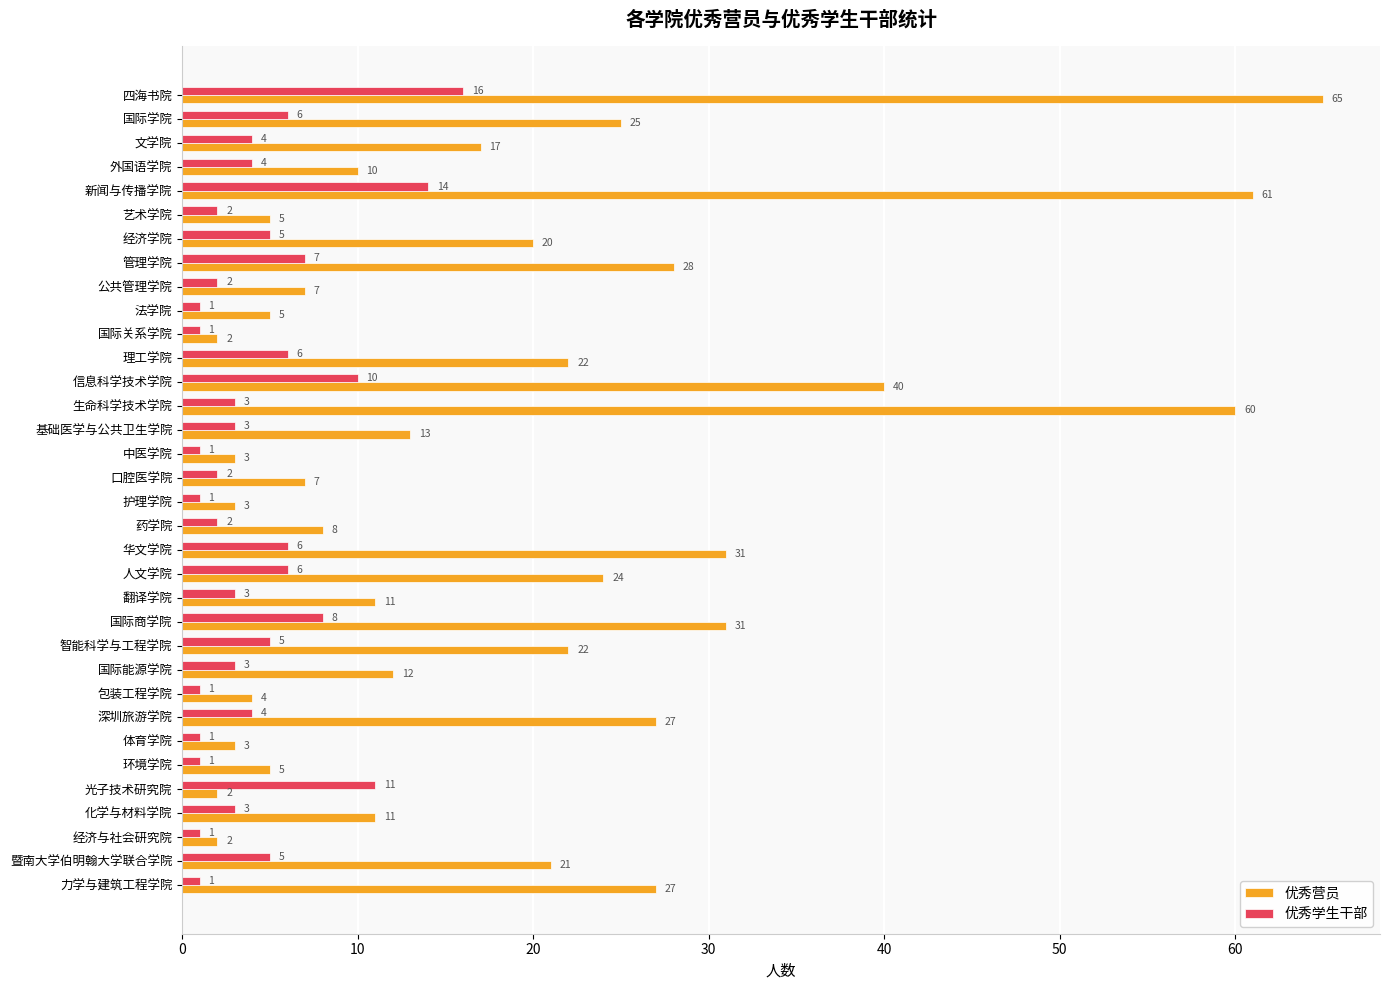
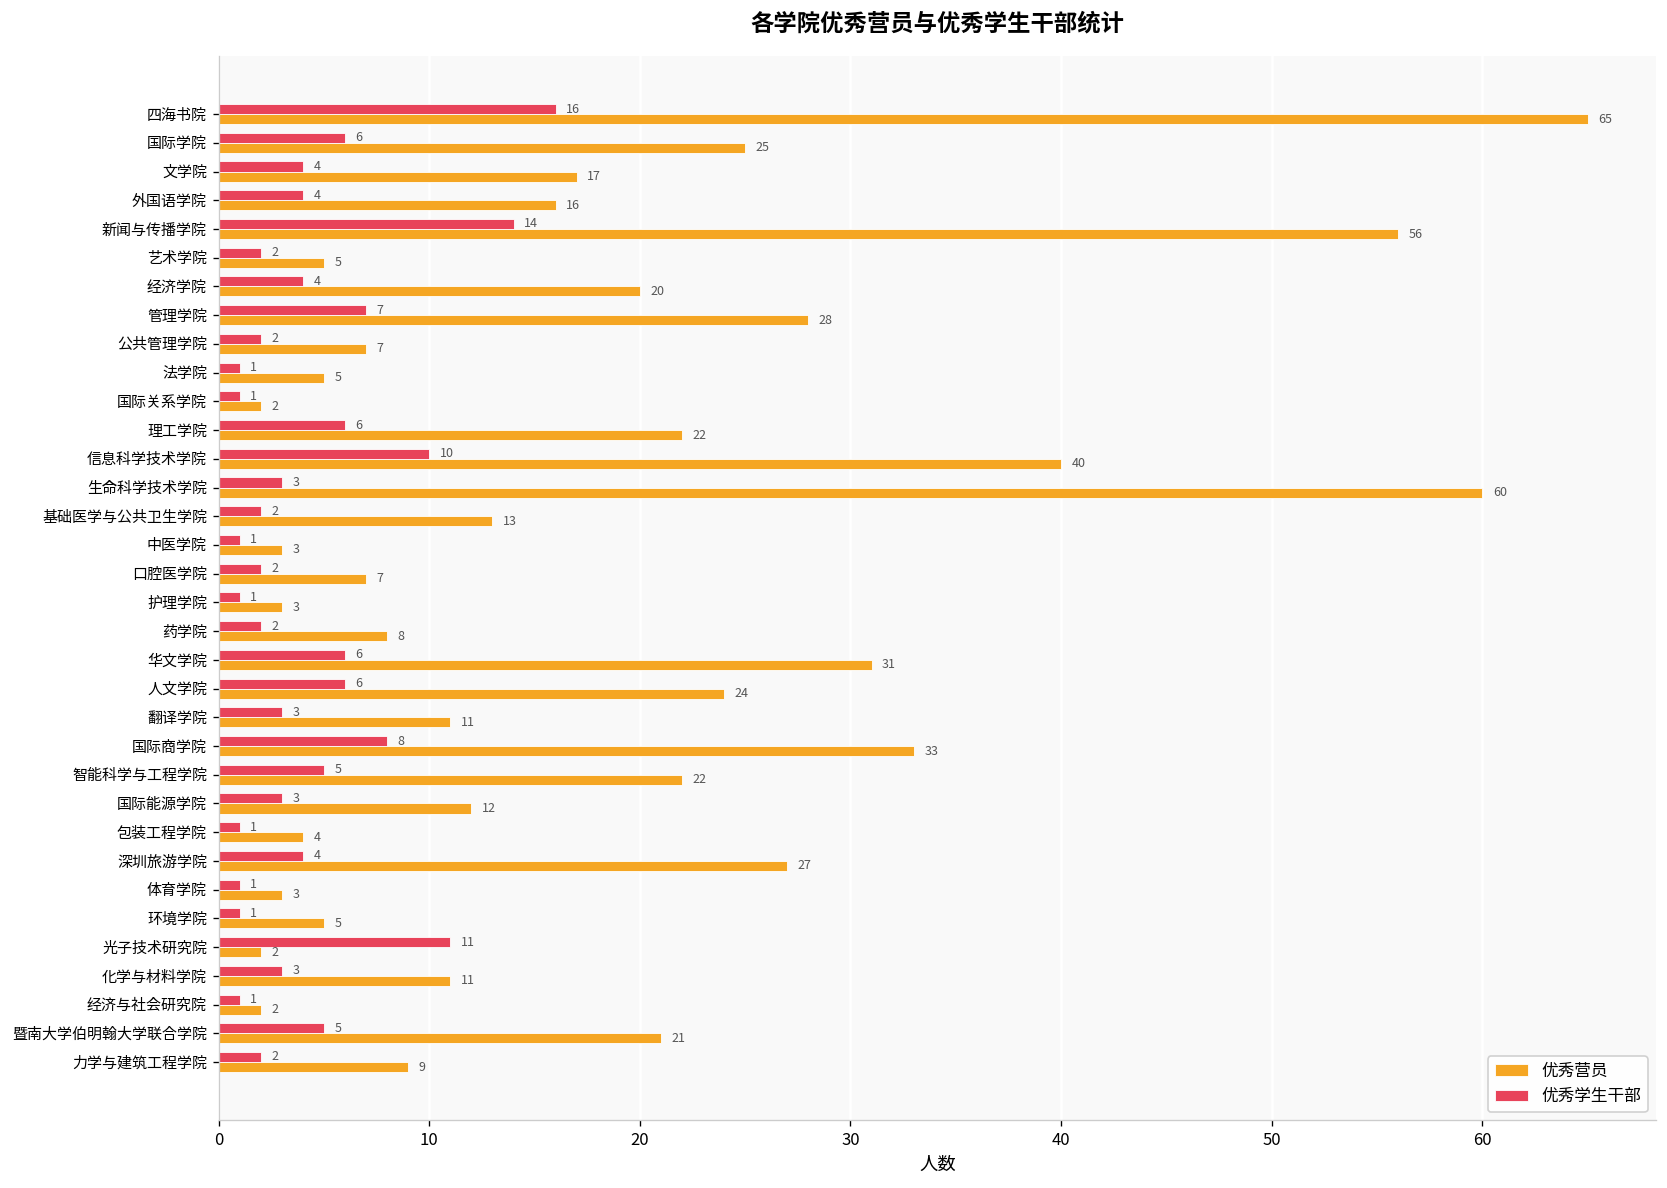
优秀营员, 外国语学院: 10 -> 16
优秀营员, 新闻与传播学院: 61 -> 56
优秀学生干部, 经济学院: 5 -> 4
优秀学生干部, 基础医学与公共卫生学院: 3 -> 2
优秀营员, 国际商学院: 31 -> 33
优秀学生干部, 力学与建筑工程学院: 1 -> 2
优秀营员, 力学与建筑工程学院: 27 -> 9
